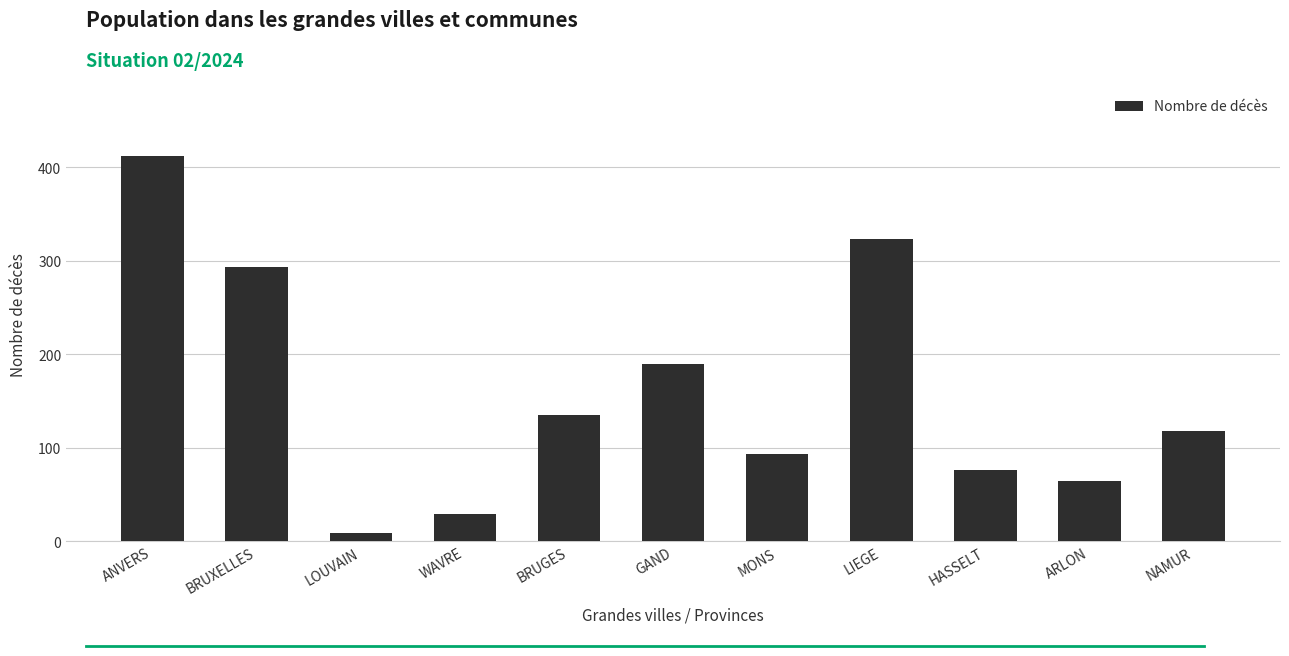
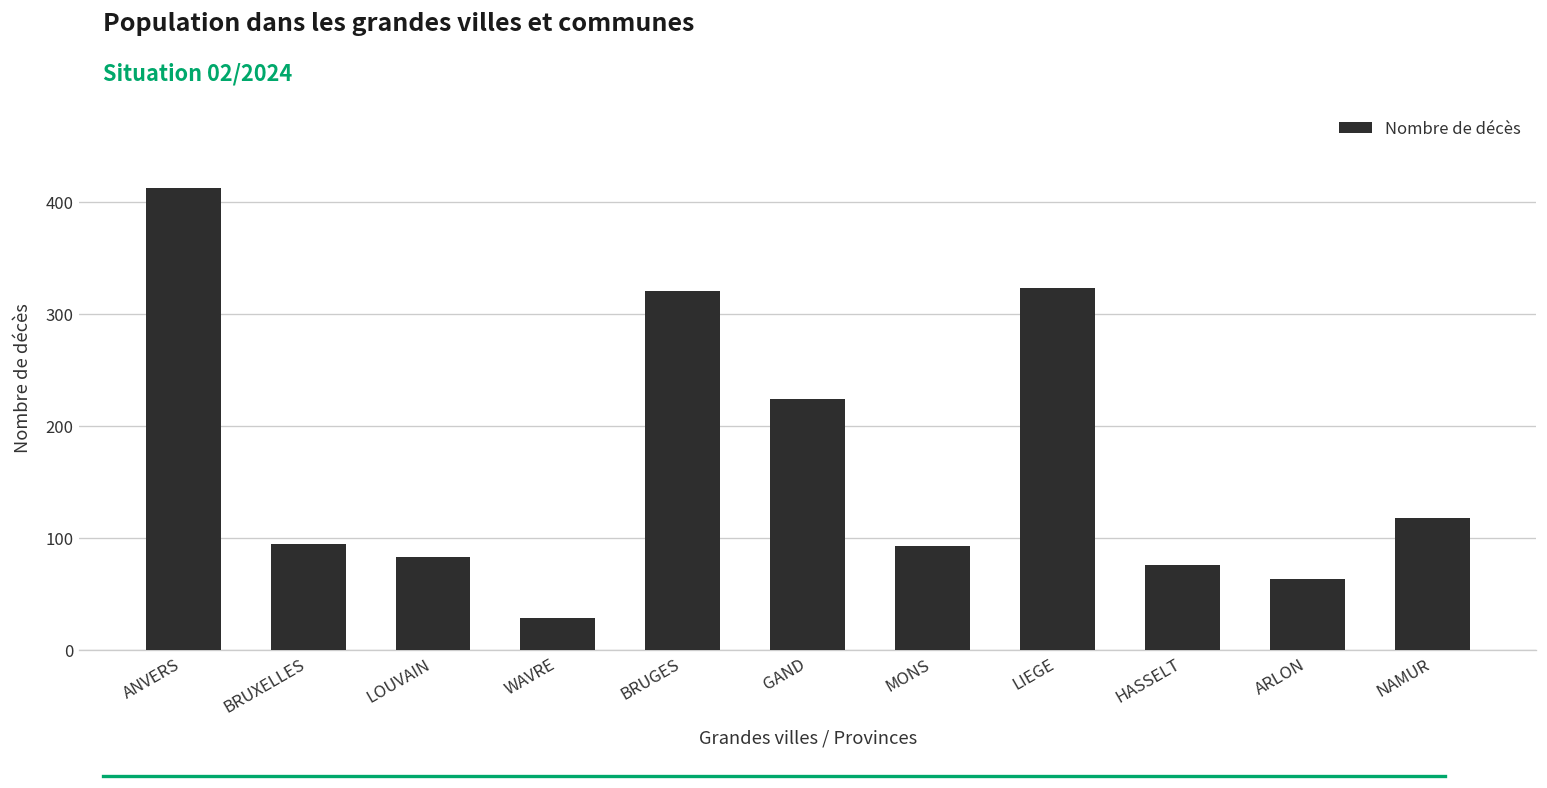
BRUXELLES: 290 -> 100
LOUVAIN: 10 -> 80
BRUGES: 140 -> 320
GAND: 190 -> 220
